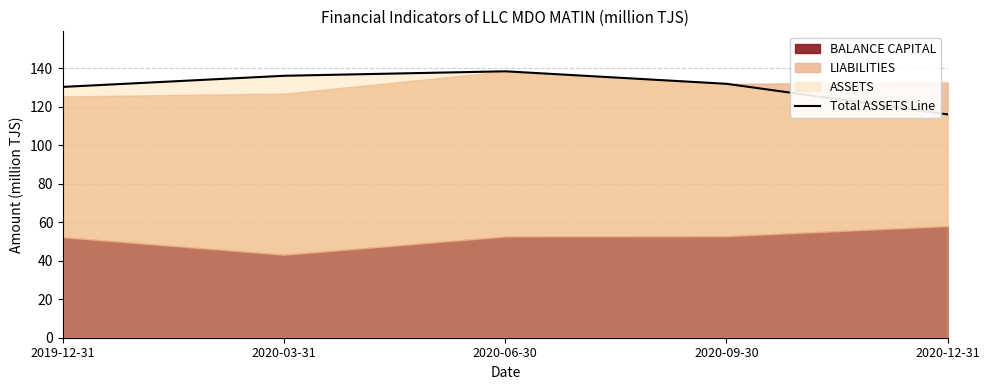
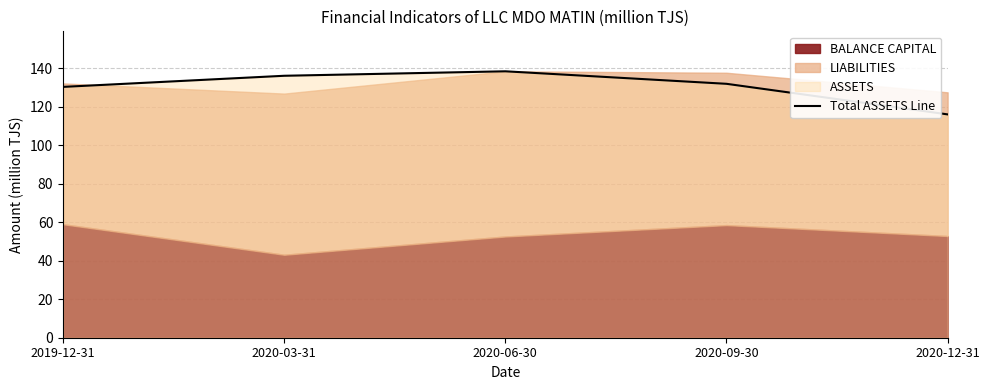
BALANCE CAPITAL, 2019-12-31: 52 -> 59
BALANCE CAPITAL, 2020-09-30: 53 -> 58
BALANCE CAPITAL, 2020-12-31: 58 -> 53
